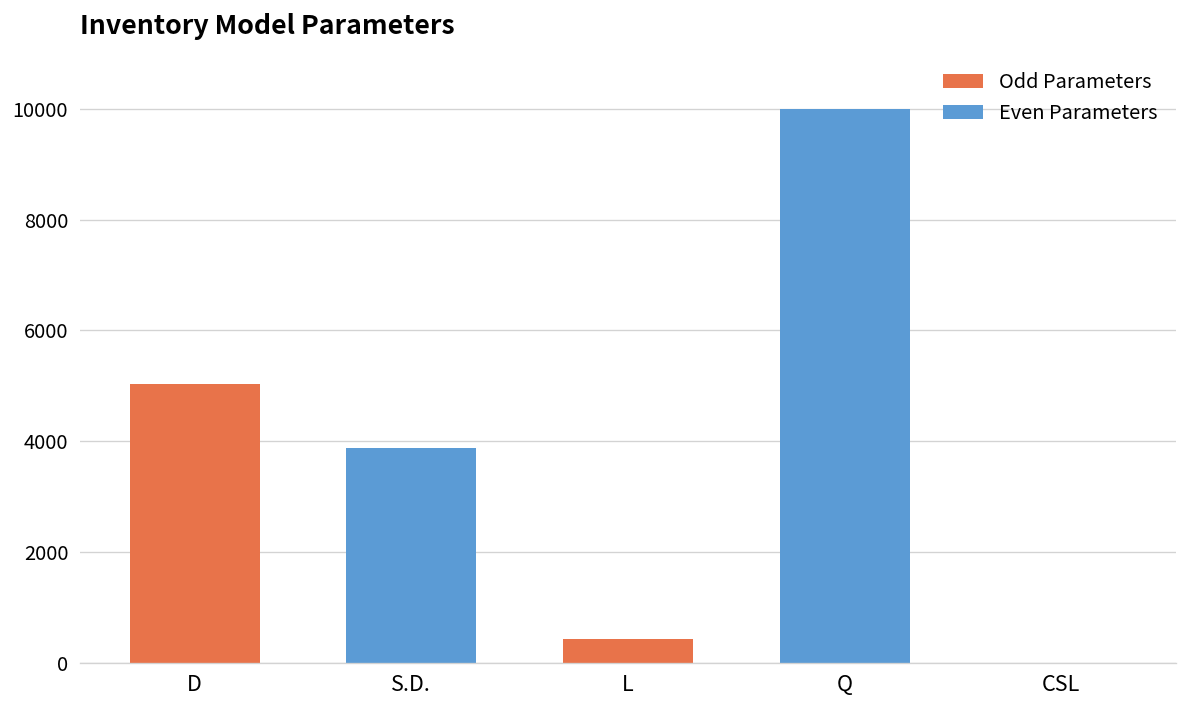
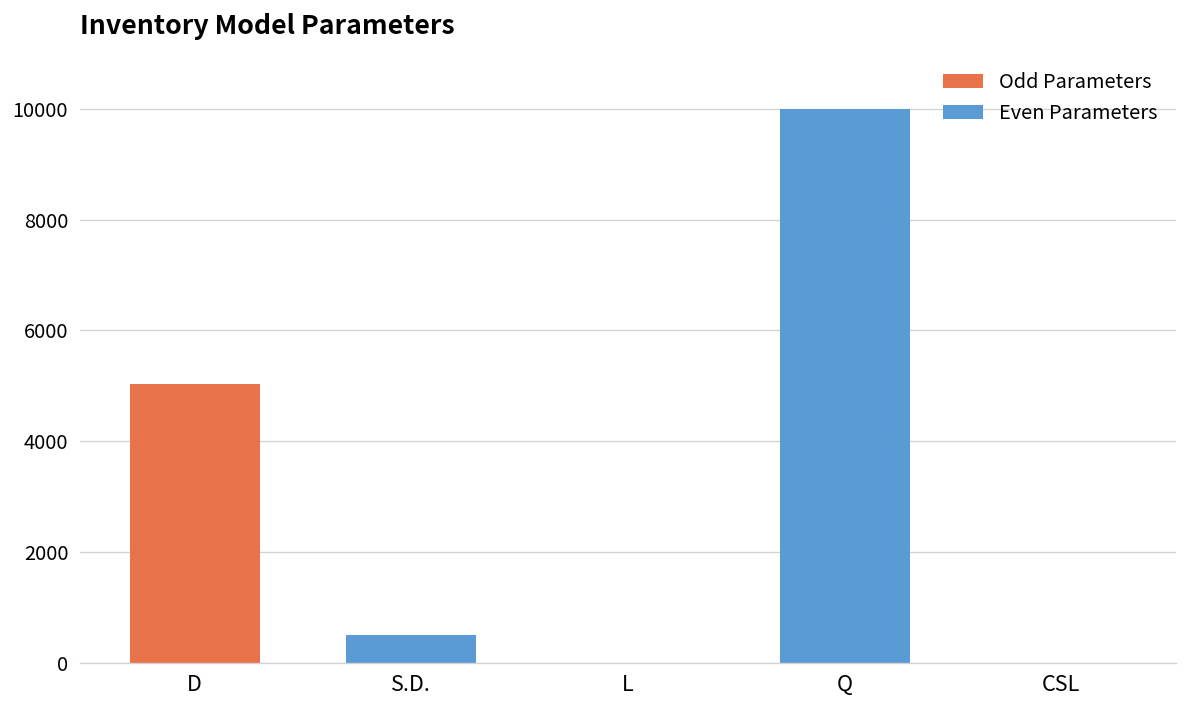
S.D.: 3900 -> 500
L: 400 -> 0
